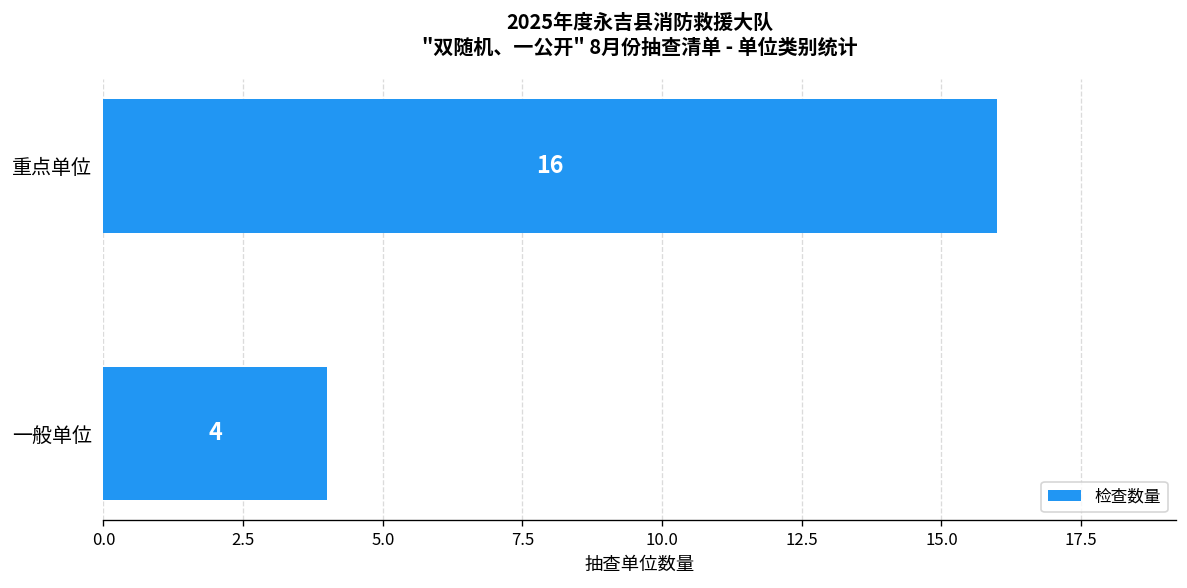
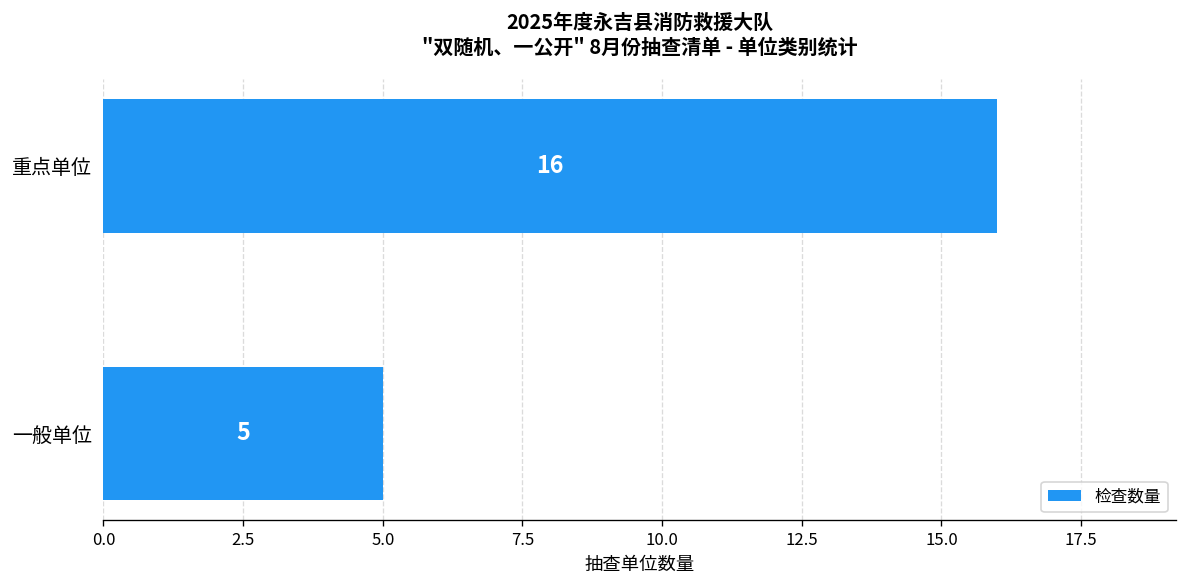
一般单位: 4 -> 5
